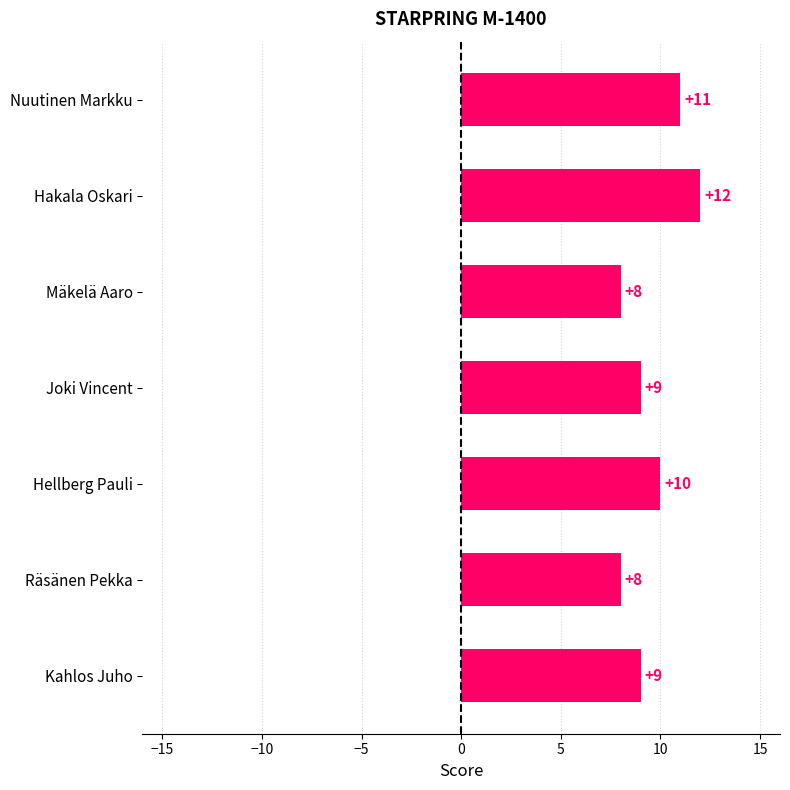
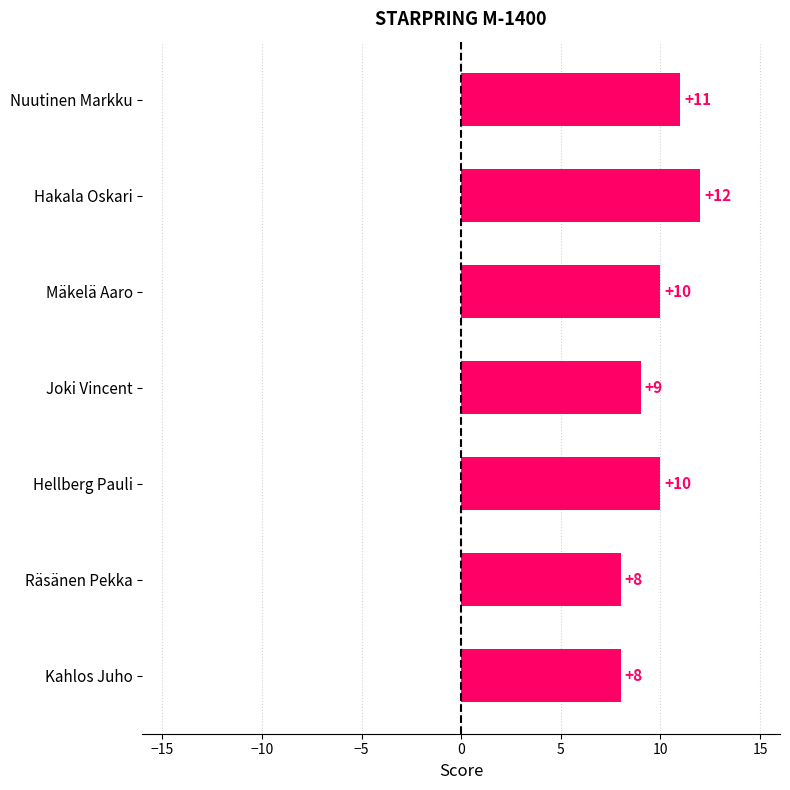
Mäkelä Aaro: +8 -> +10
Kahlos Juho: +9 -> +8
